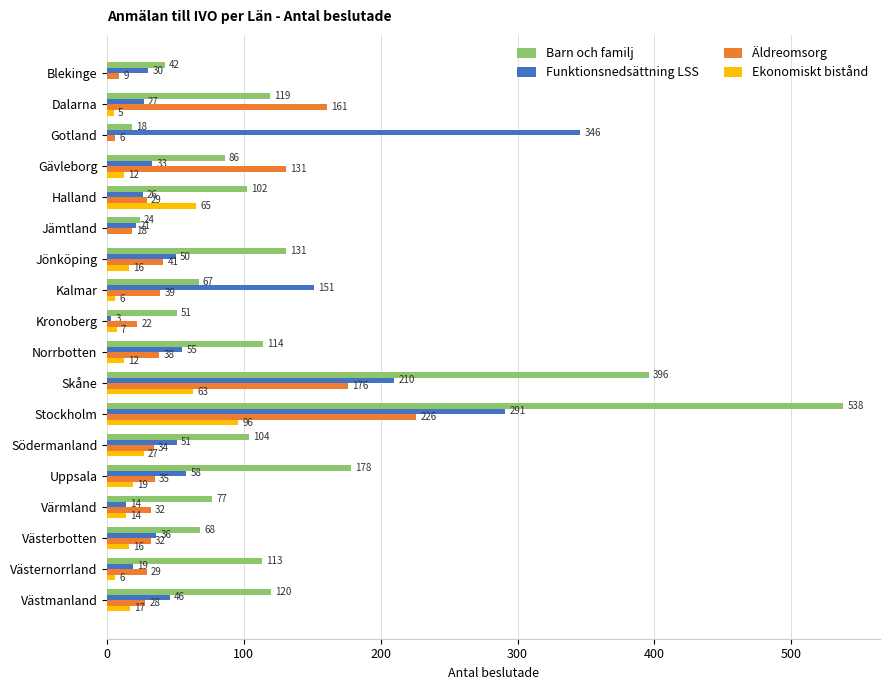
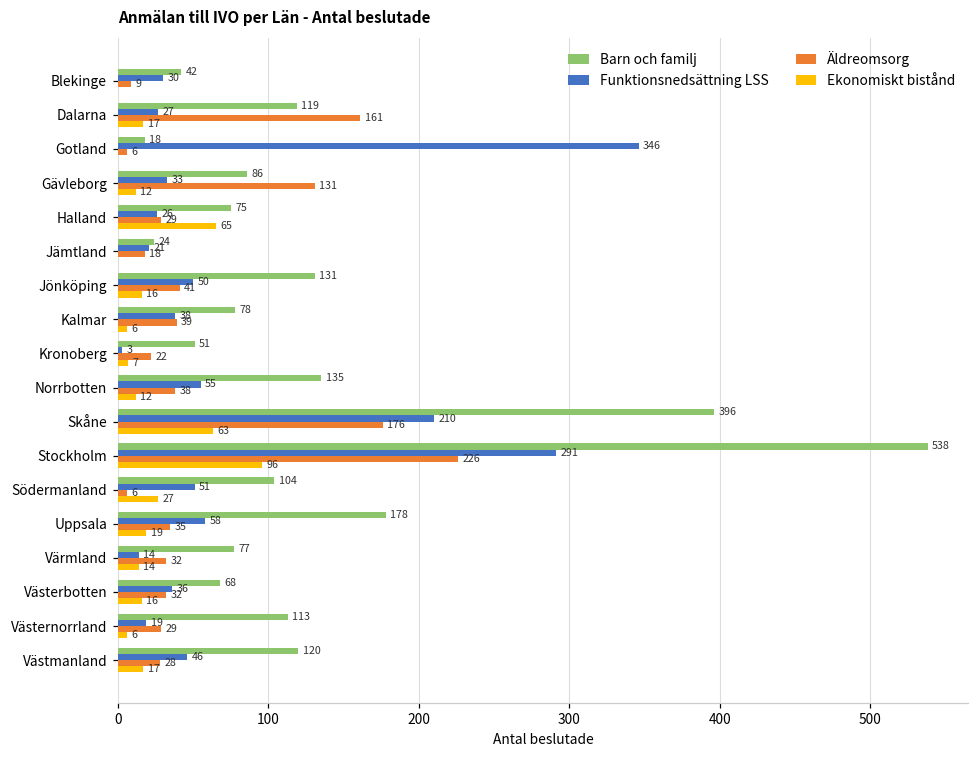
Ekonomiskt bistånd, Dalarna: 5 -> 17
Barn och familj, Halland: 102 -> 75
Barn och familj, Kalmar: 67 -> 78
Funktionsnedsättning LSS, Kalmar: 151 -> 38
Barn och familj, Norrbotten: 114 -> 135
Äldreomsorg, Södermanland: 34 -> 6
